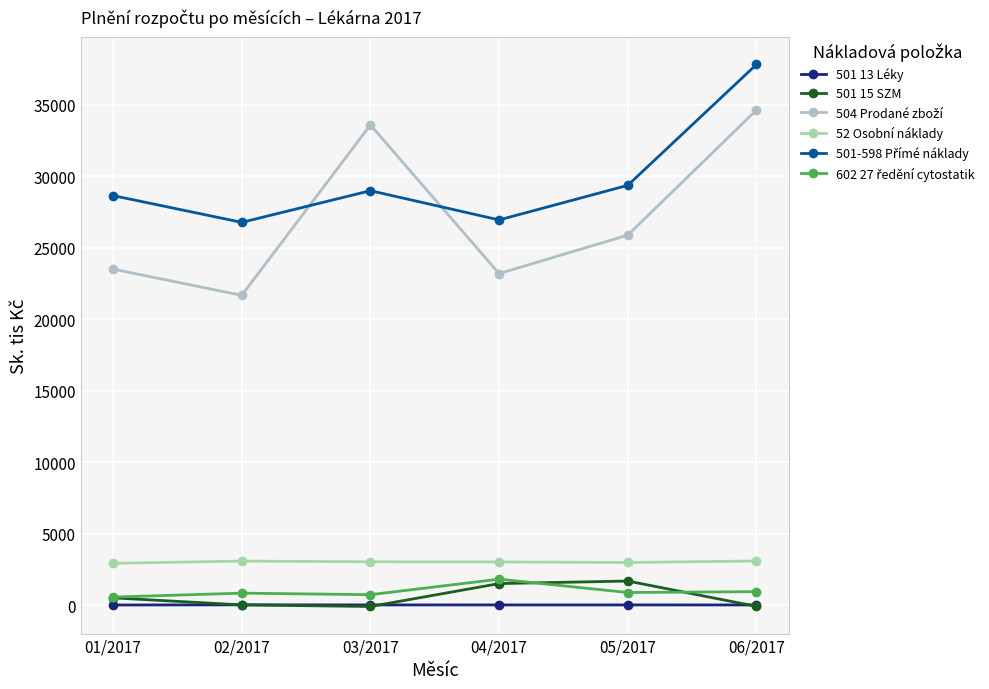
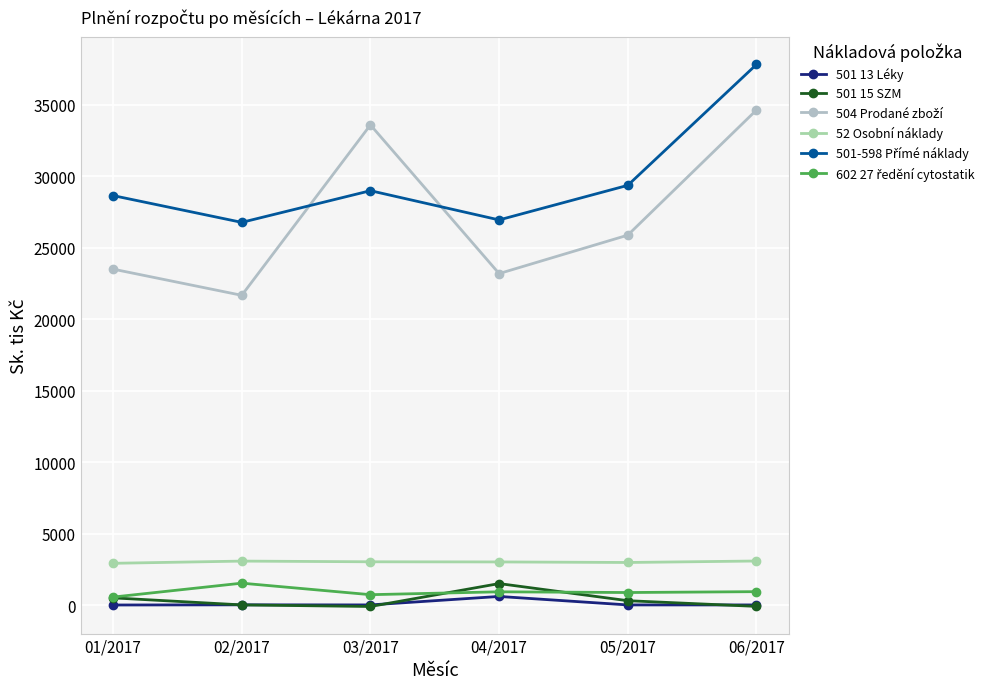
602 27 ředění cytostatik, 02/2017: 800 -> 1500
501 13 Léky, 04/2017: 0 -> 600
602 27 ředění cytostatik, 04/2017: 1800 -> 900
501 15 SZM, 05/2017: 1700 -> 300
